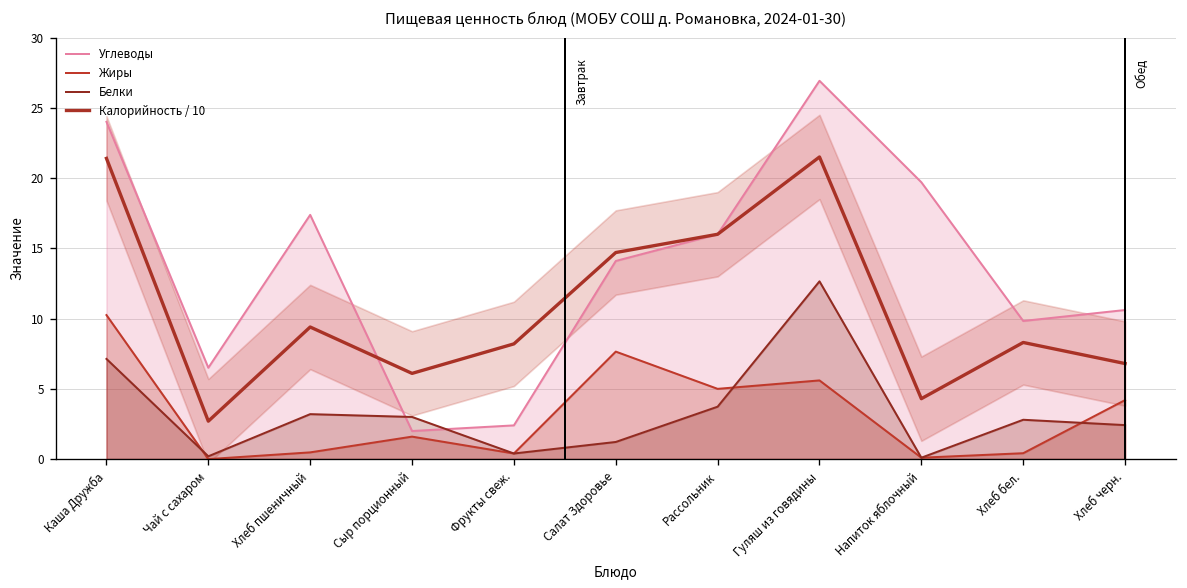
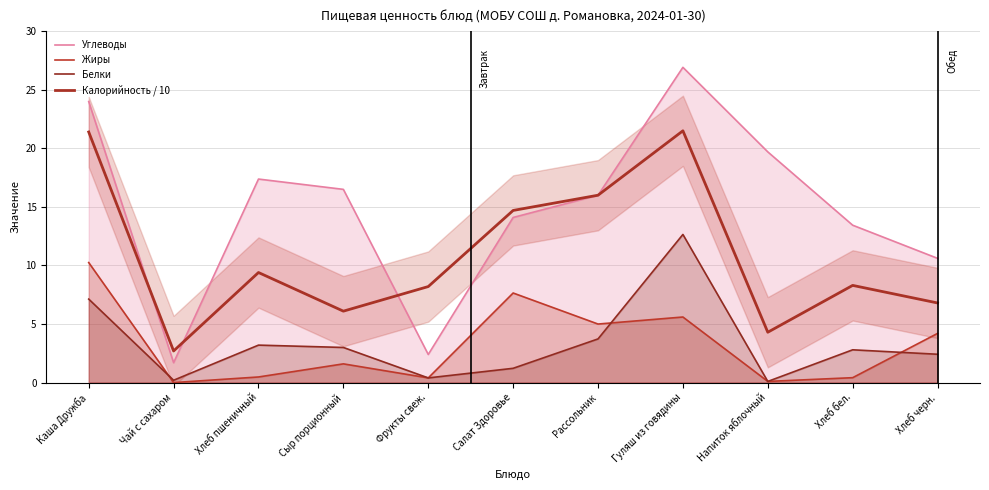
Углеводы, Чай с сахаром: 6.5 -> 1.7
Углеводы, Сыр порционный: 2.0 -> 16.5
Углеводы, Хлеб бел.: 9.8 -> 13.4
